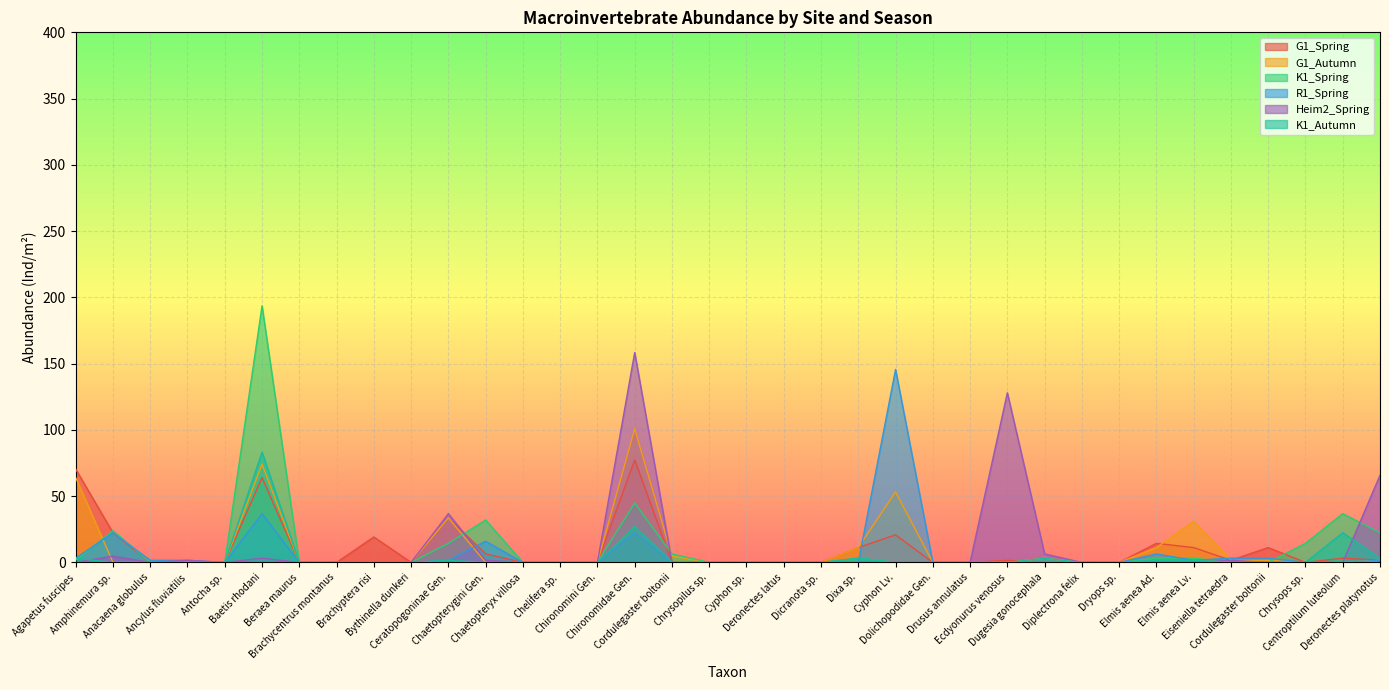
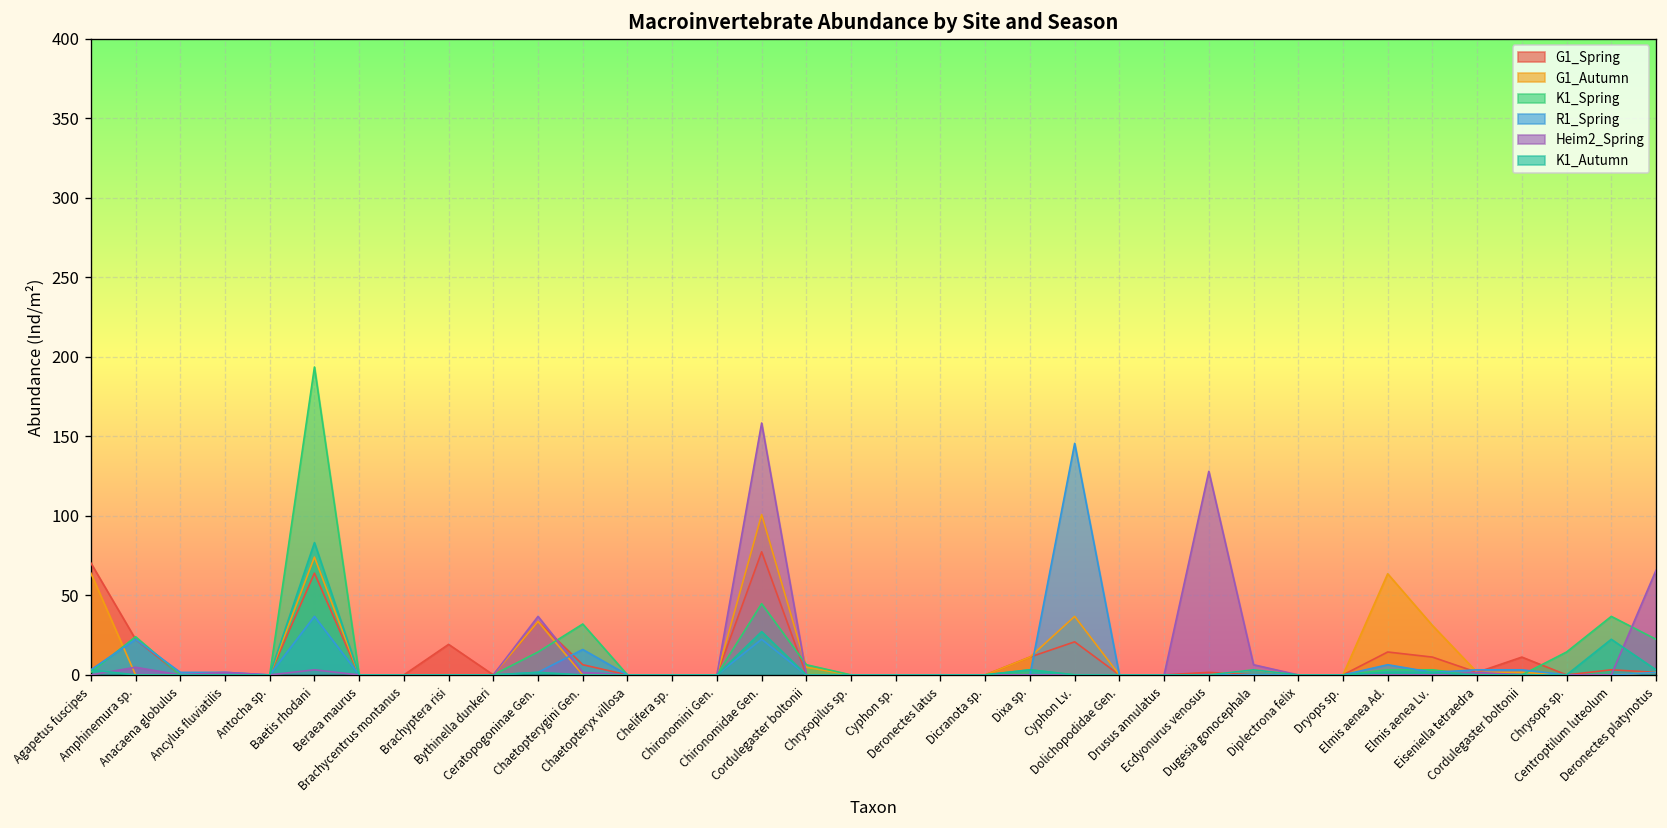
G1_Autumn, Cyphon Lv.: 53 -> 37
G1_Autumn, Elmis aenea Ad.: 11 -> 64
